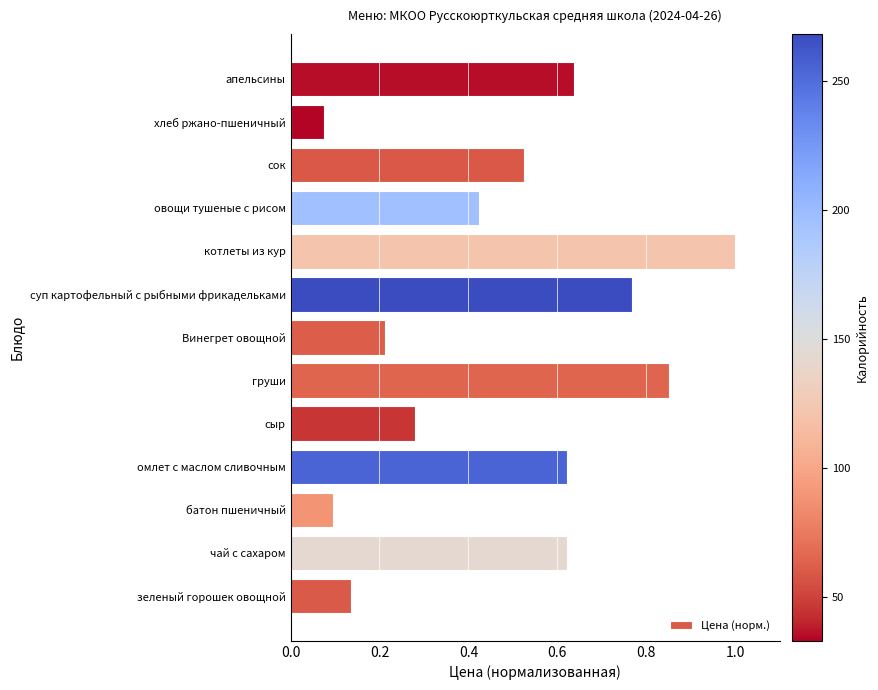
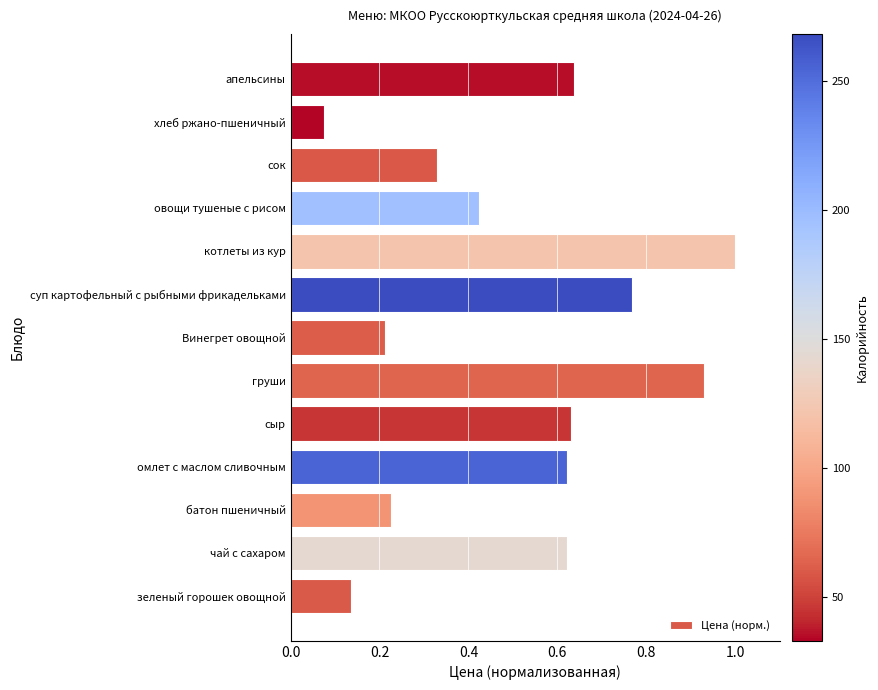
сок: 0.53 -> 0.33
груши: 0.85 -> 0.93
сыр: 0.28 -> 0.63
батон пшеничный: 0.09 -> 0.23
